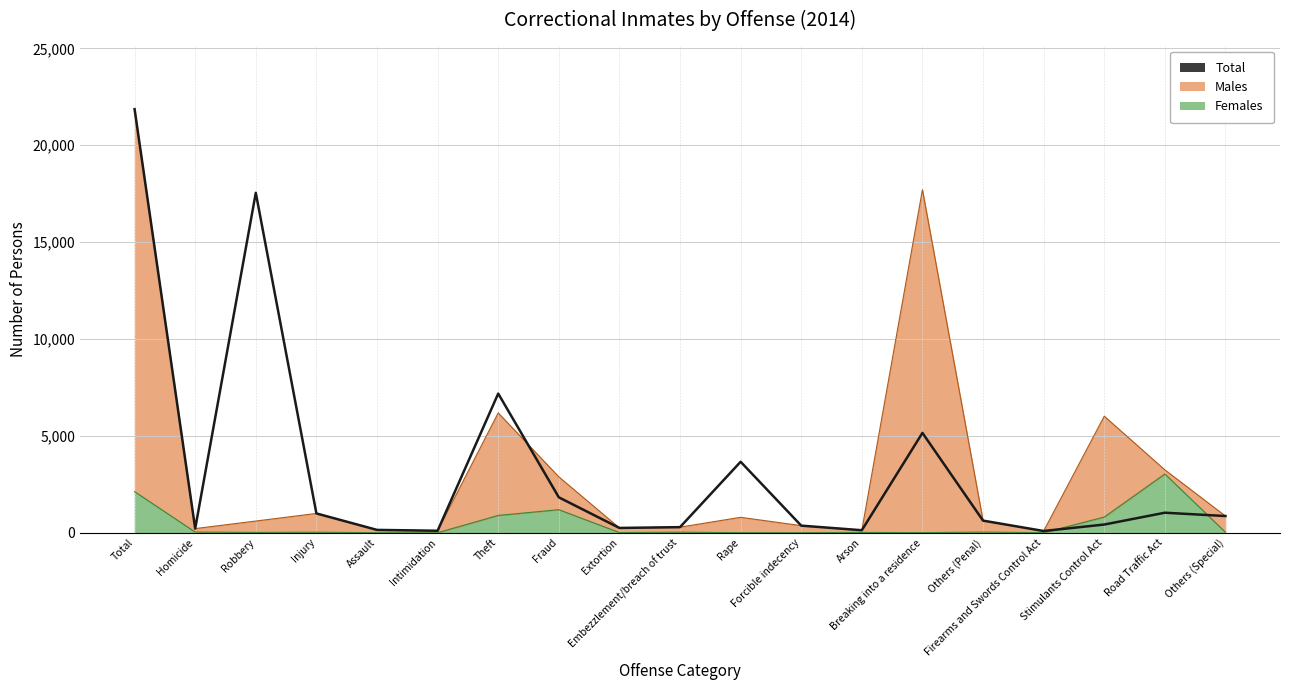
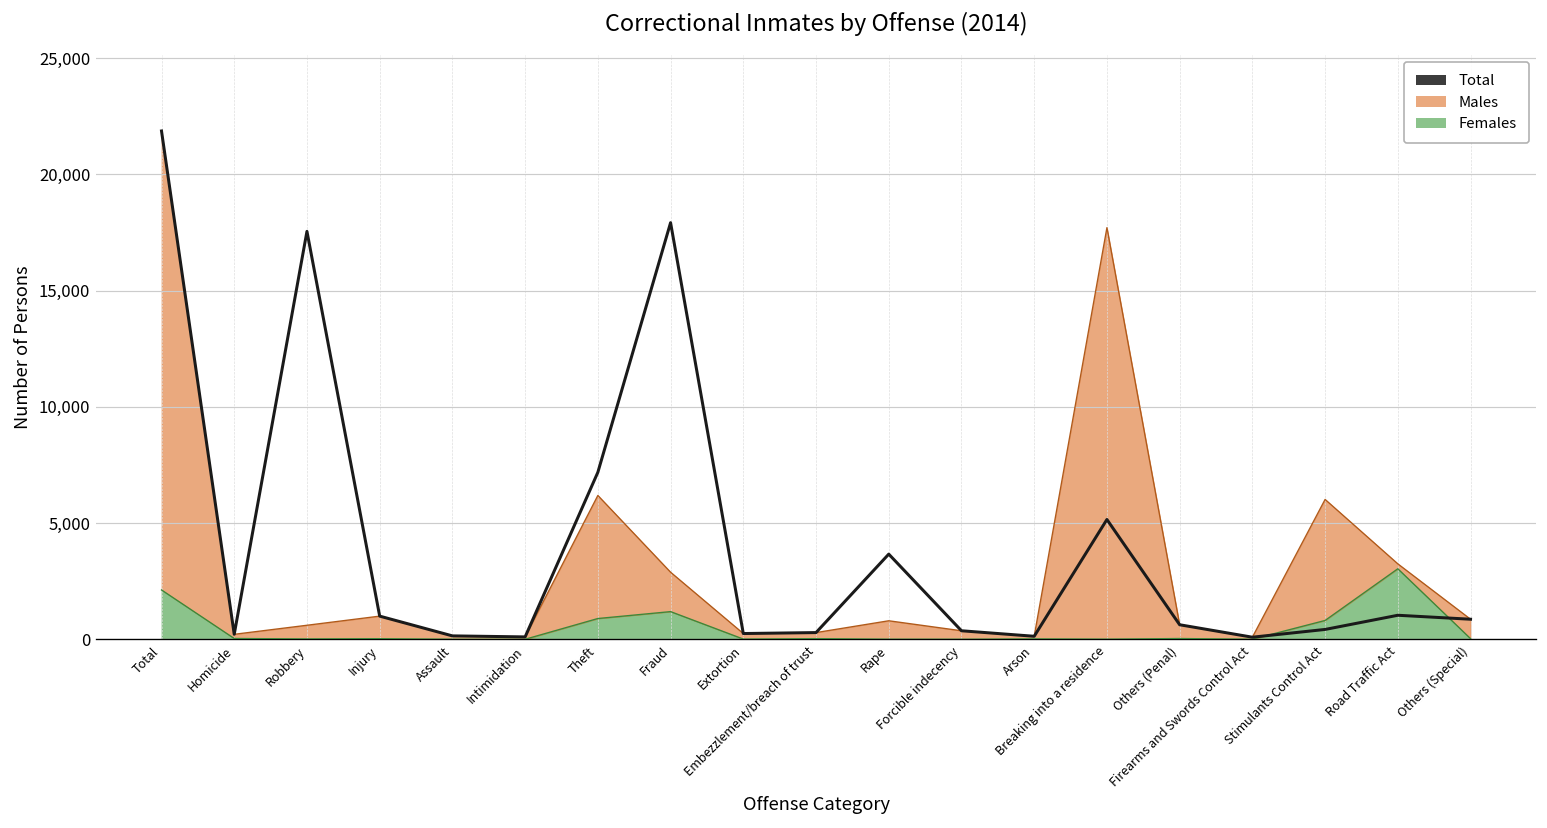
Total, Fraud: 1,800 -> 17,900
